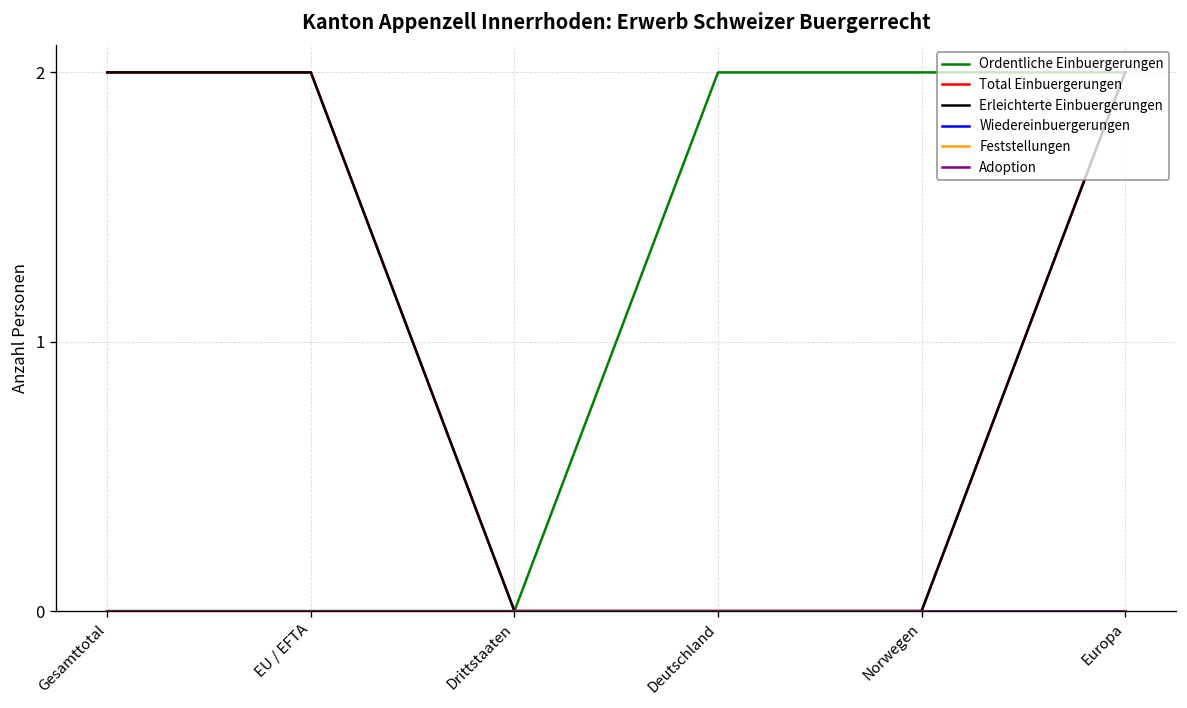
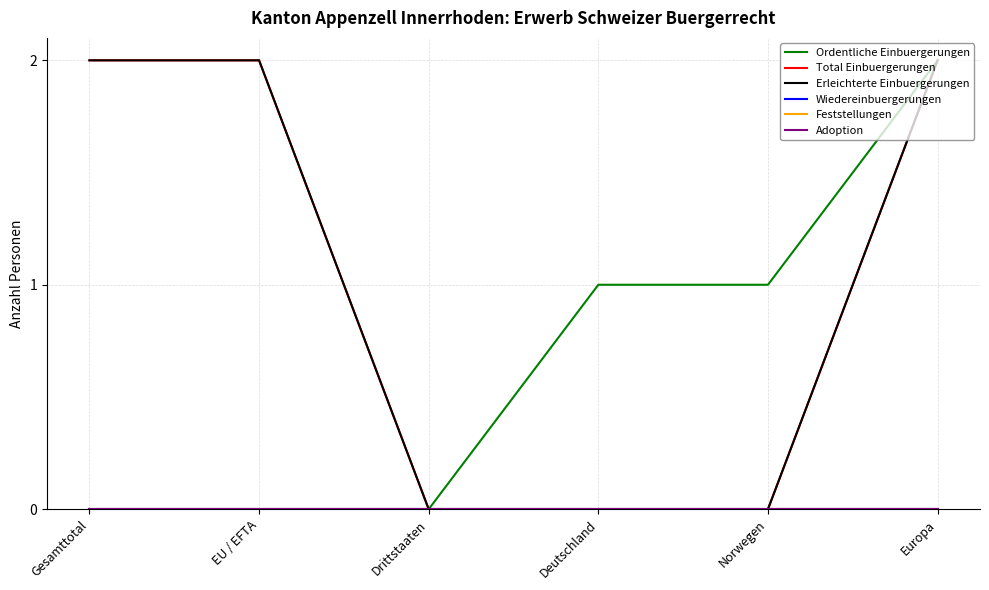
Ordentliche Einbuergerungen, Deutschland: 2 -> 1
Ordentliche Einbuergerungen, Norwegen: 2 -> 1
